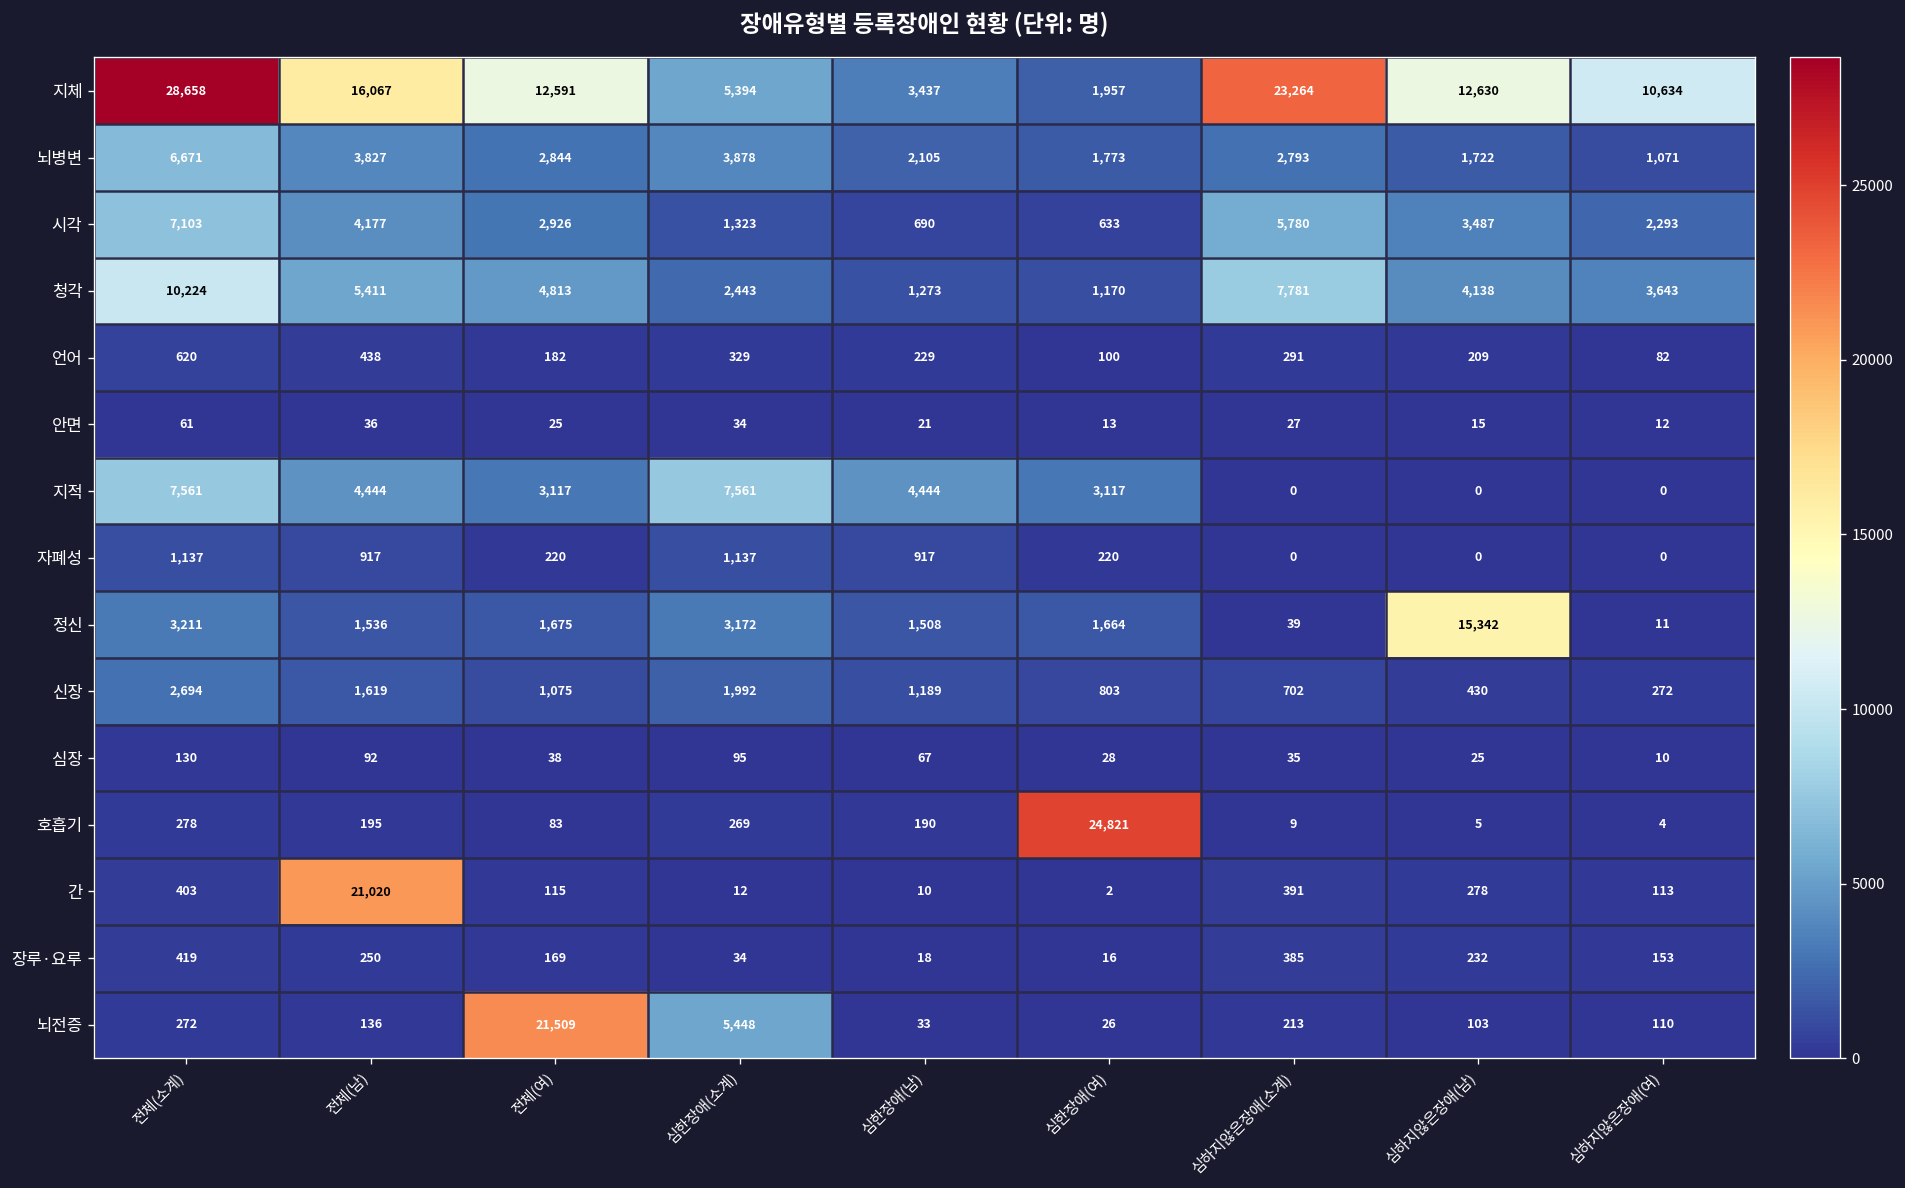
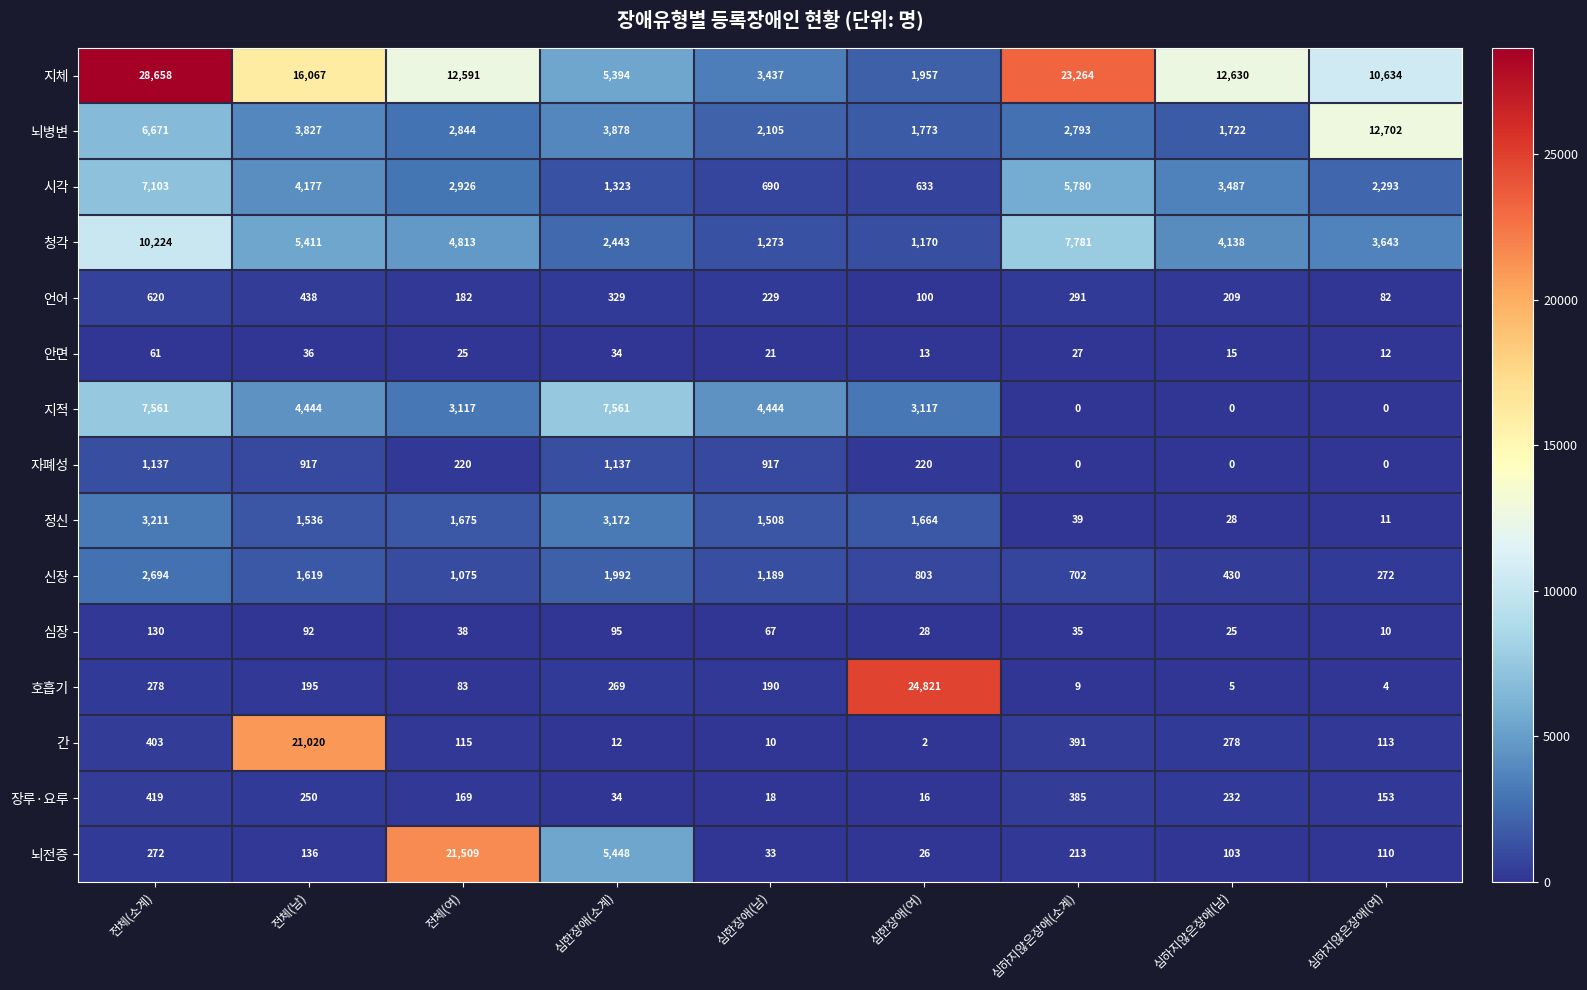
뇌병변, 심하지않은장애(여): 1,071 -> 12,702
정신, 심하지않은장애(남): 15,342 -> 28
